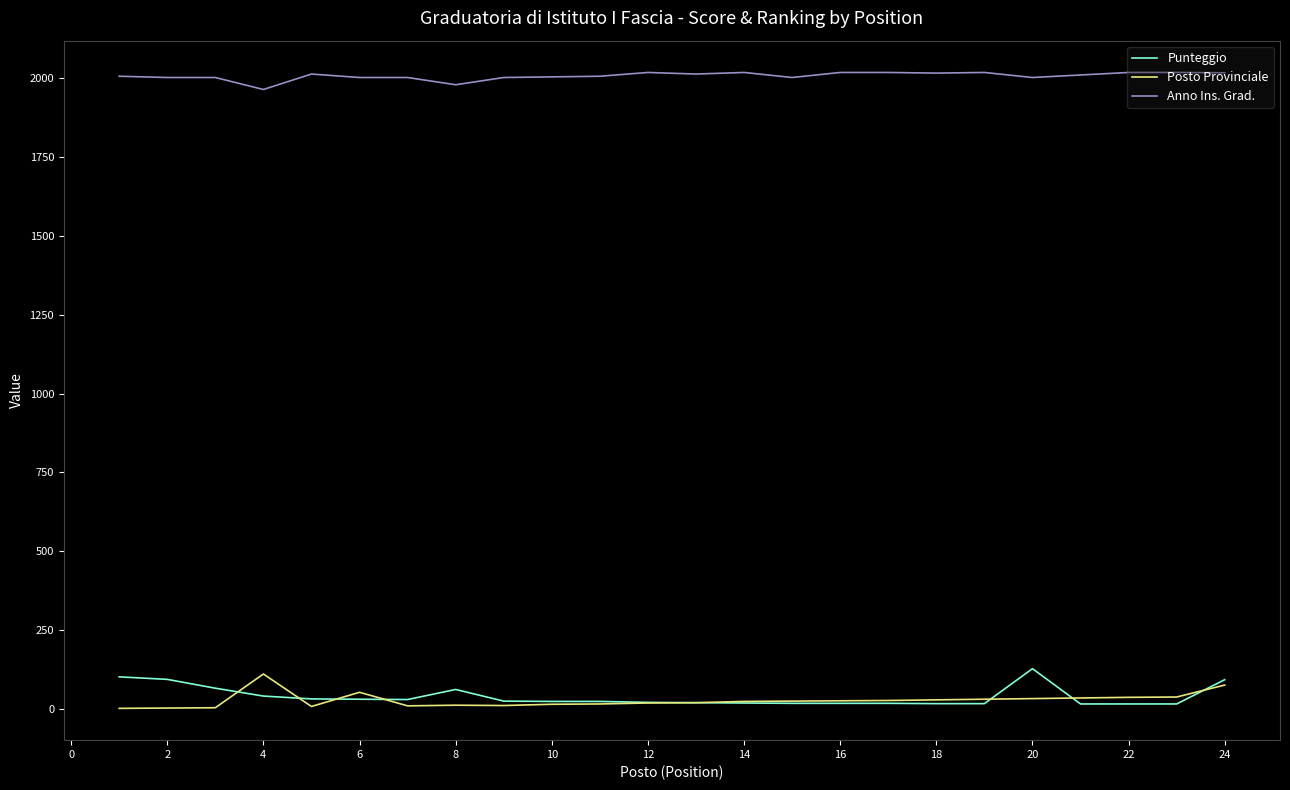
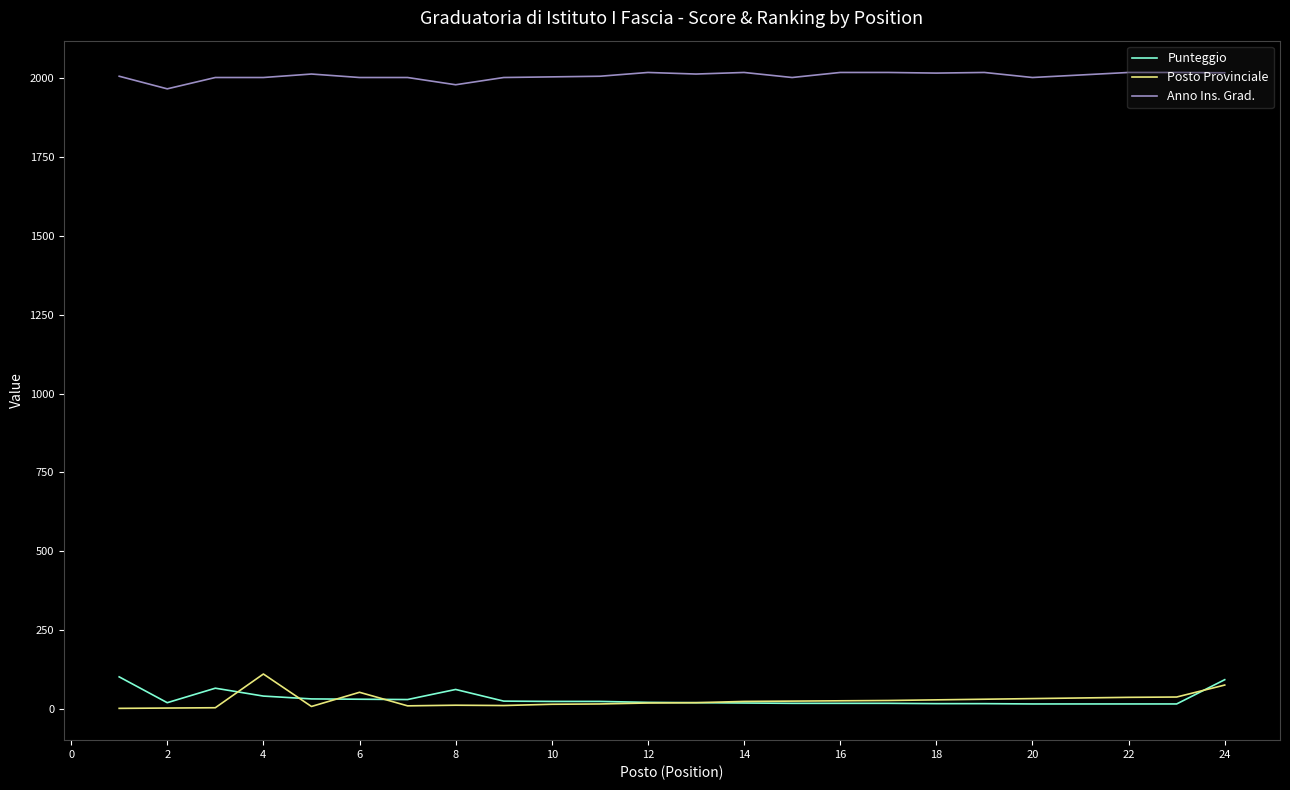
Punteggio, 2: 90 -> 20
Anno Ins. Grad., 2: 2000 -> 1970
Anno Ins. Grad., 4: 1970 -> 2000
Punteggio, 20: 130 -> 20
